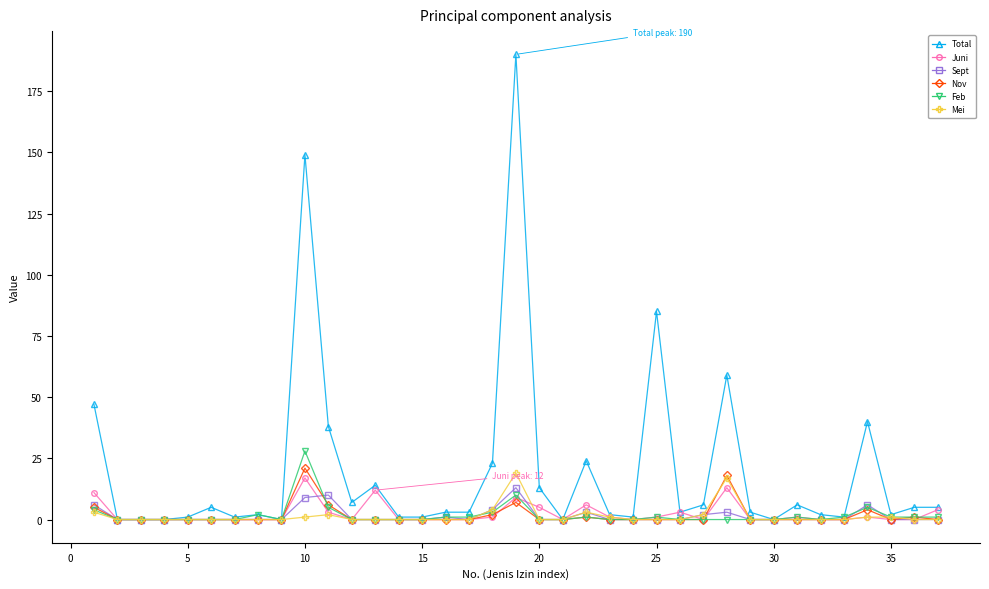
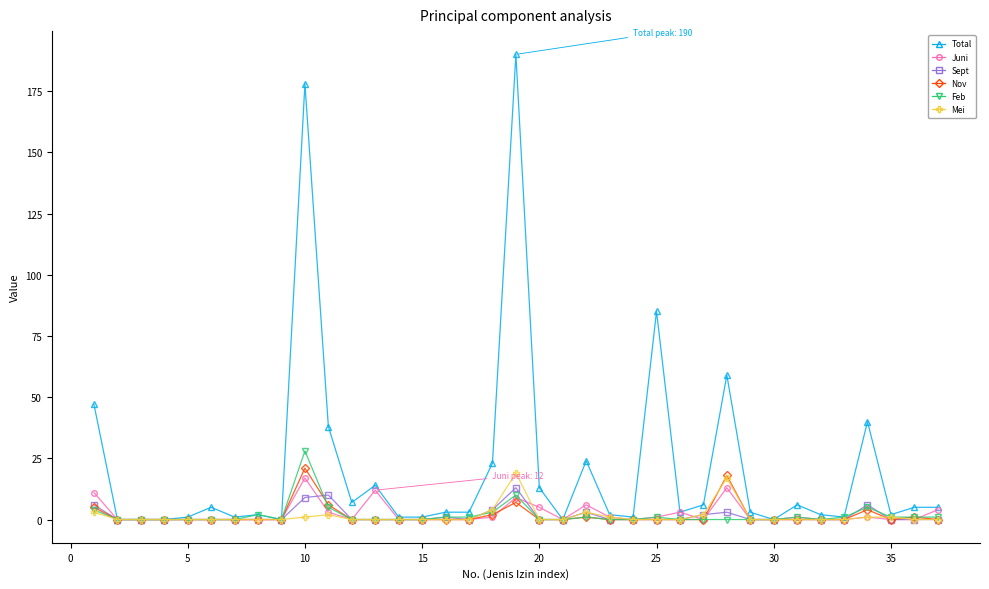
Total, 10: 149 -> 178
